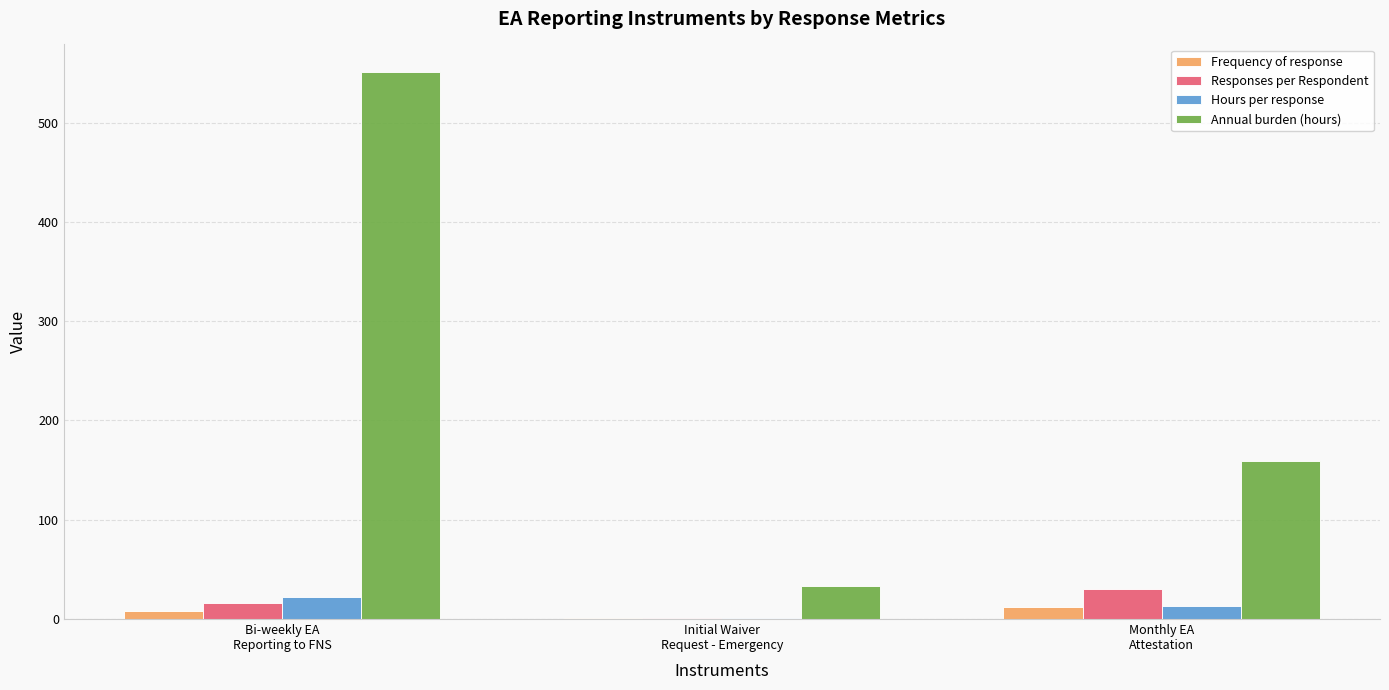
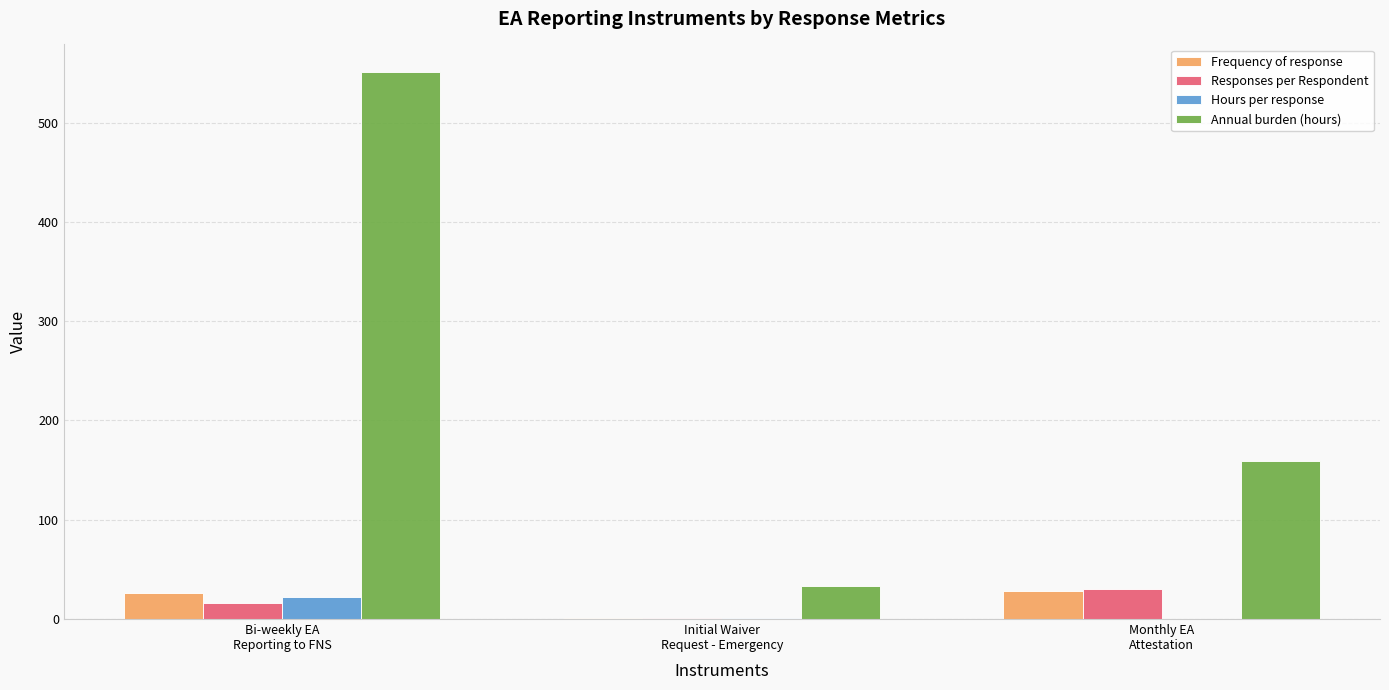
Frequency of response, Bi-weekly EA Reporting to FNS: 10 -> 30
Frequency of response, Monthly EA Attestation: 10 -> 30
Hours per response, Monthly EA Attestation: 10 -> 0
